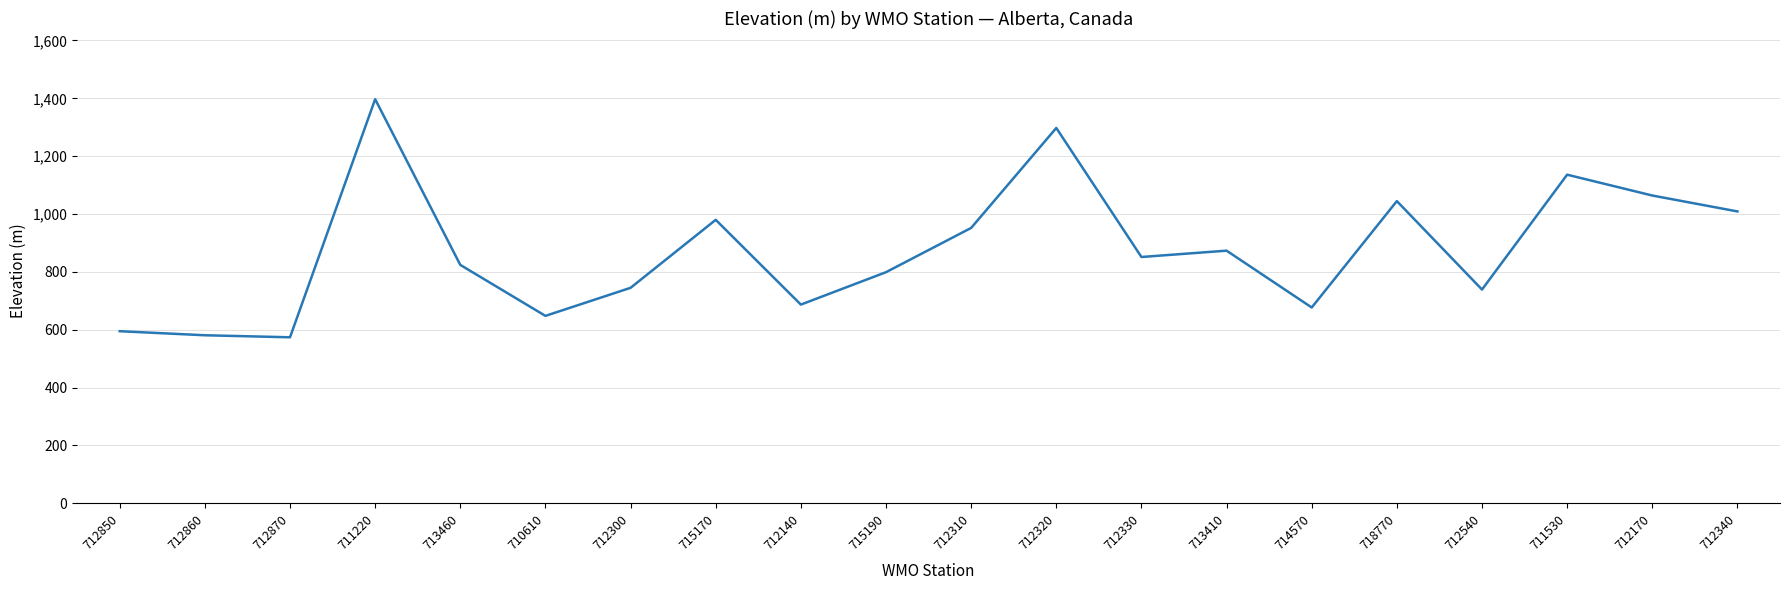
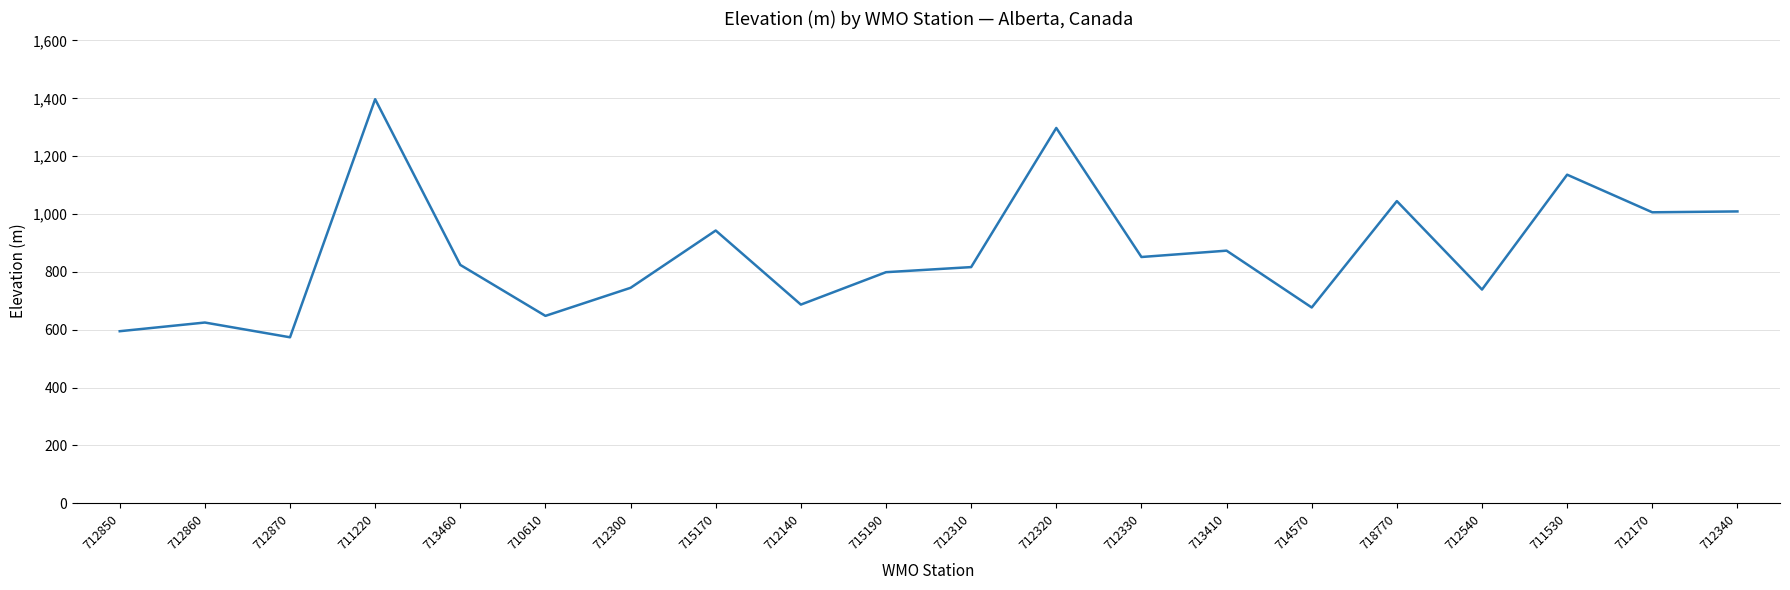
712860: 580 -> 630
715170: 980 -> 940
712310: 950 -> 820
712170: 1,060 -> 1,010
